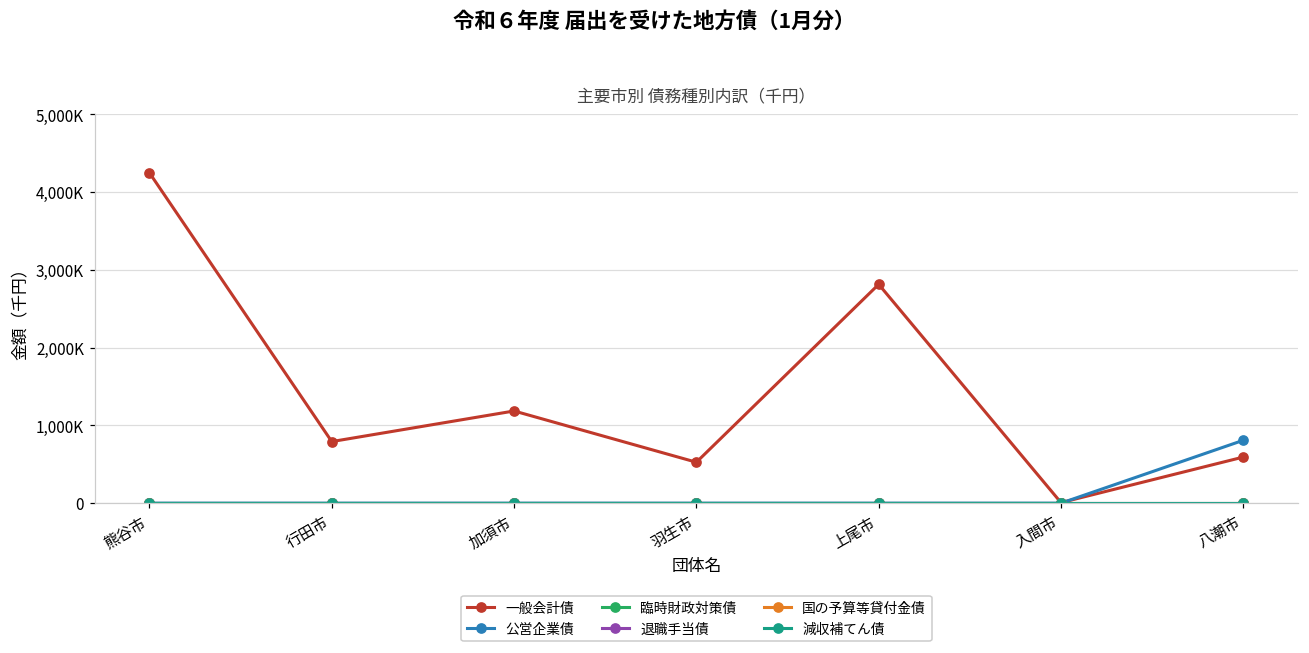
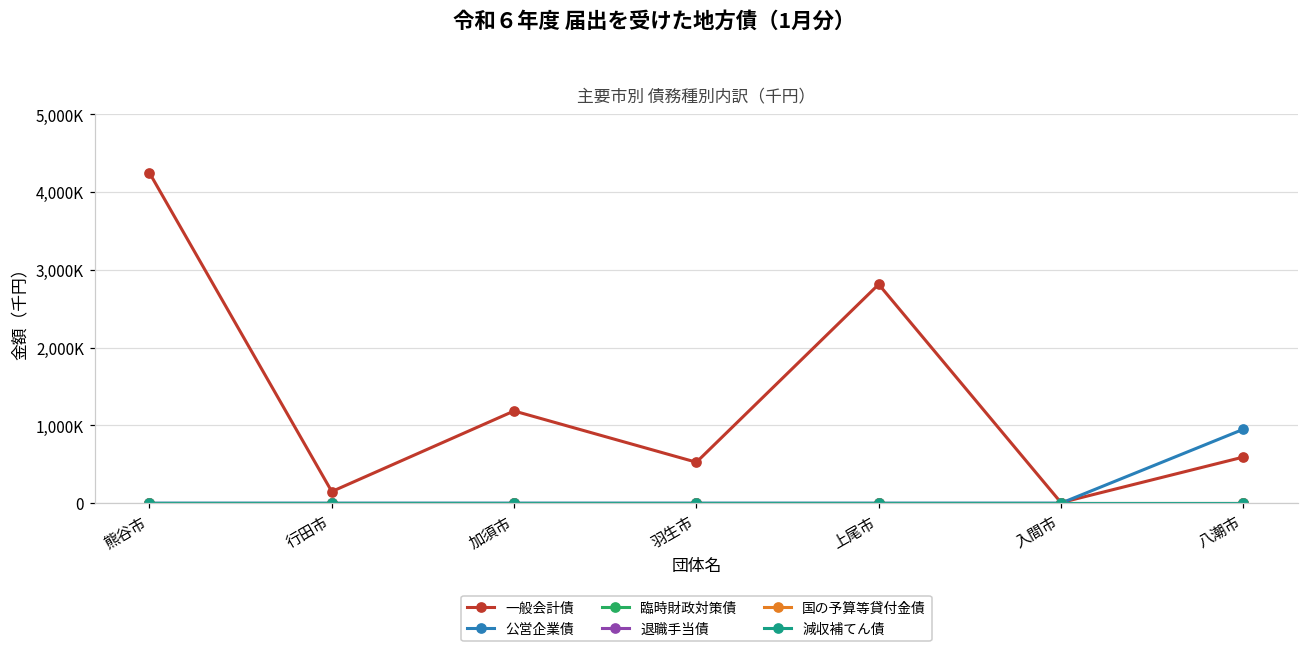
一般会計債, 行田市: 800,000 -> 100,000
公営企業債, 八潮市: 800,000 -> 1,000,000
